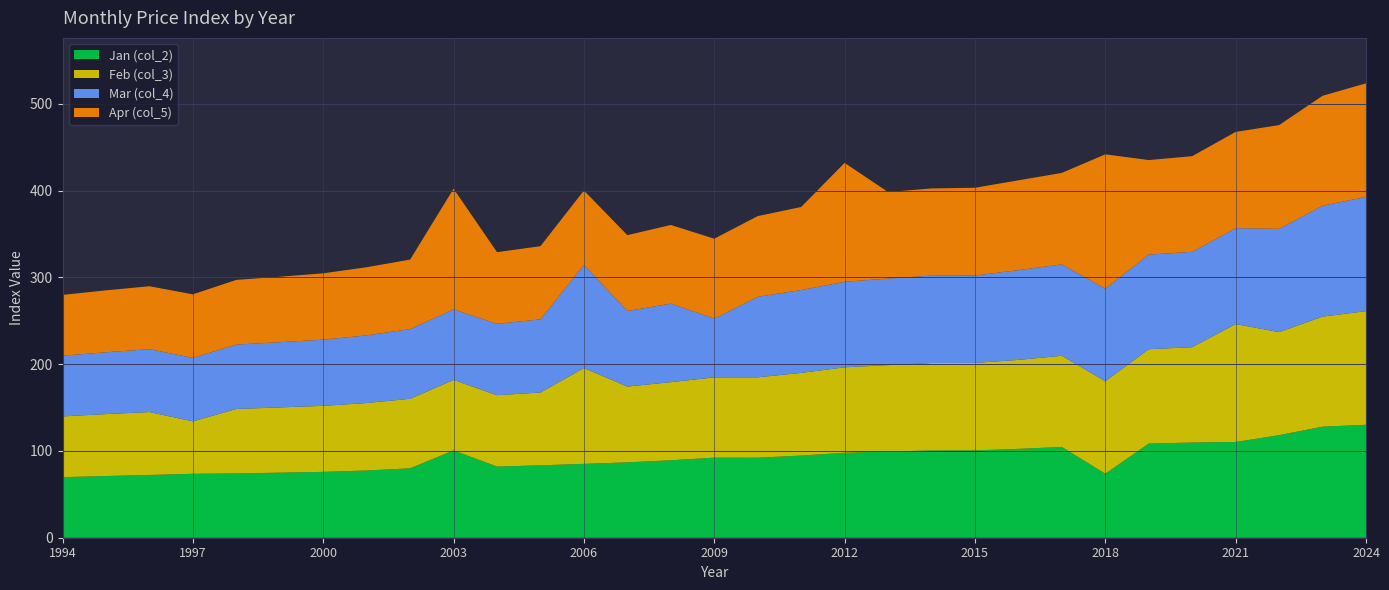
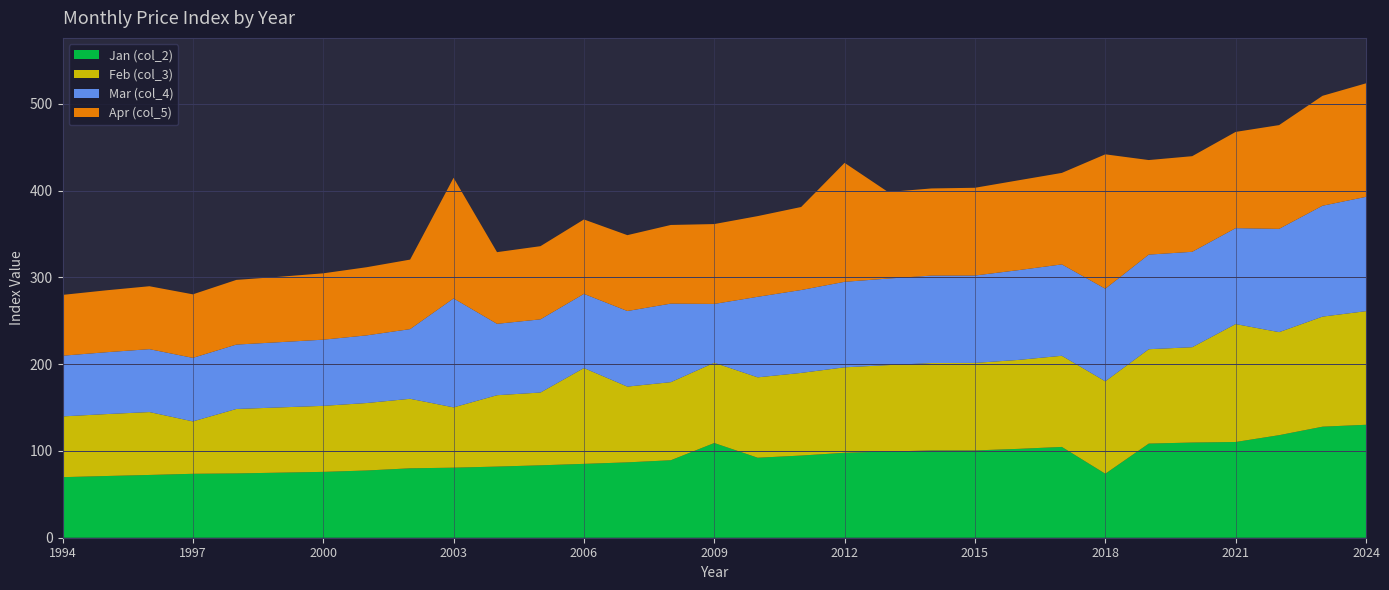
Jan (col_2), 2003: 100 -> 80
Feb (col_3), 2003: 80 -> 70
Mar (col_4), 2003: 80 -> 130
Mar (col_4), 2006: 120 -> 90
Jan (col_2), 2009: 90 -> 110
